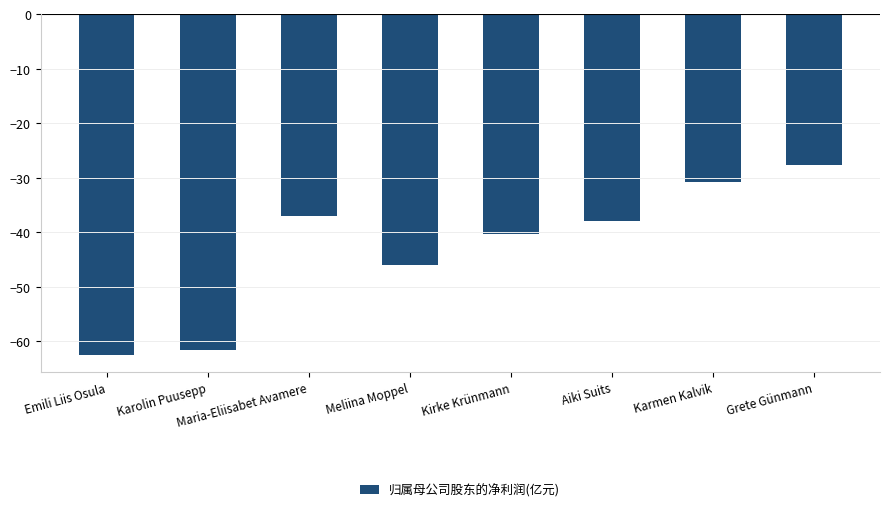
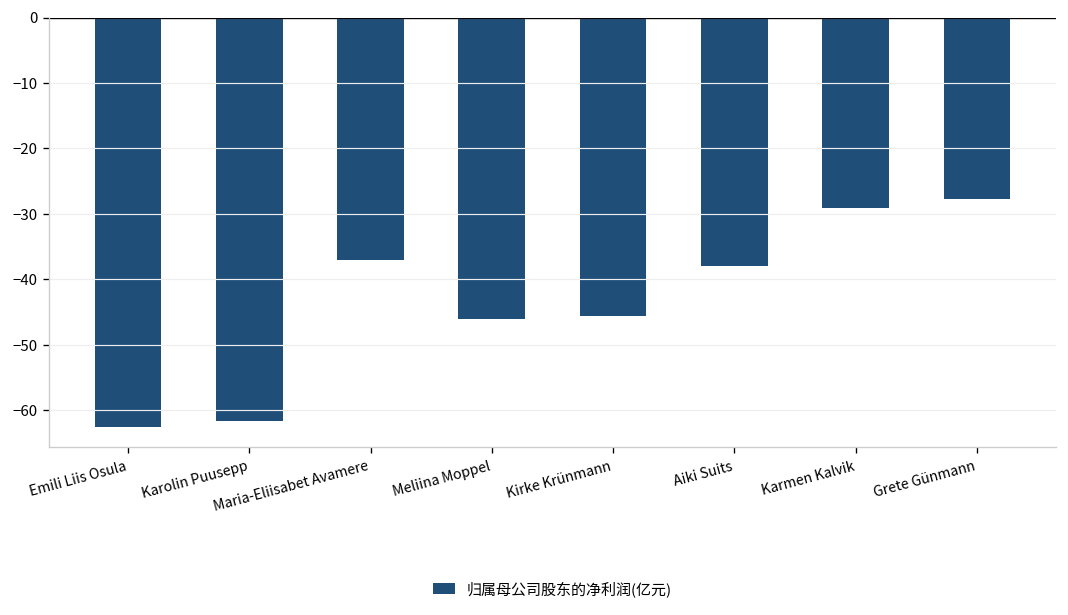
Kirke Krünmann: -40 -> -46
Karmen Kalvik: -31 -> -29
